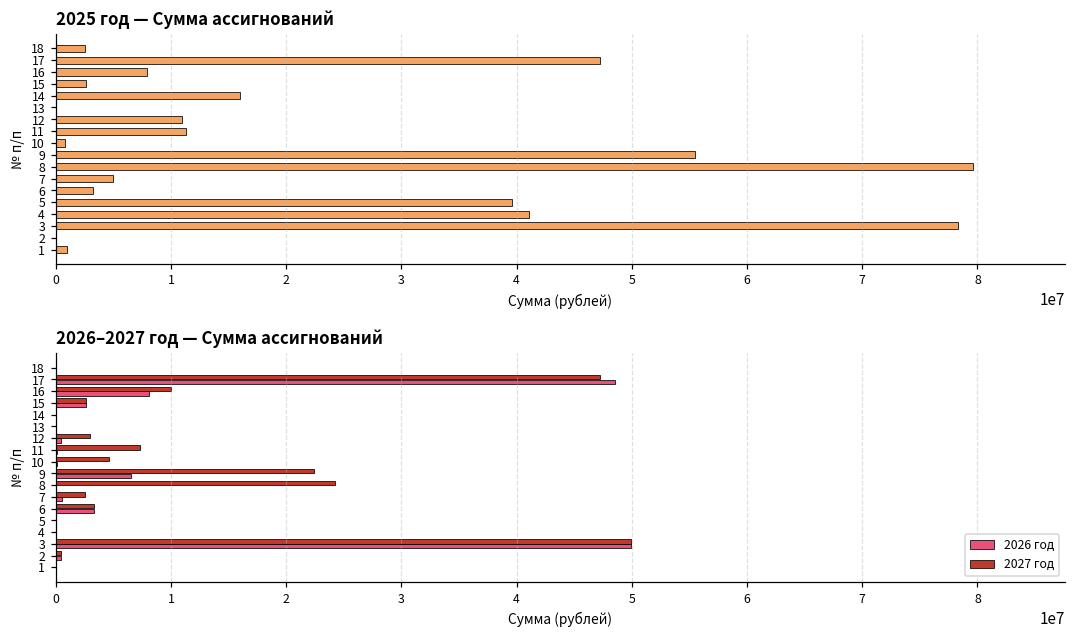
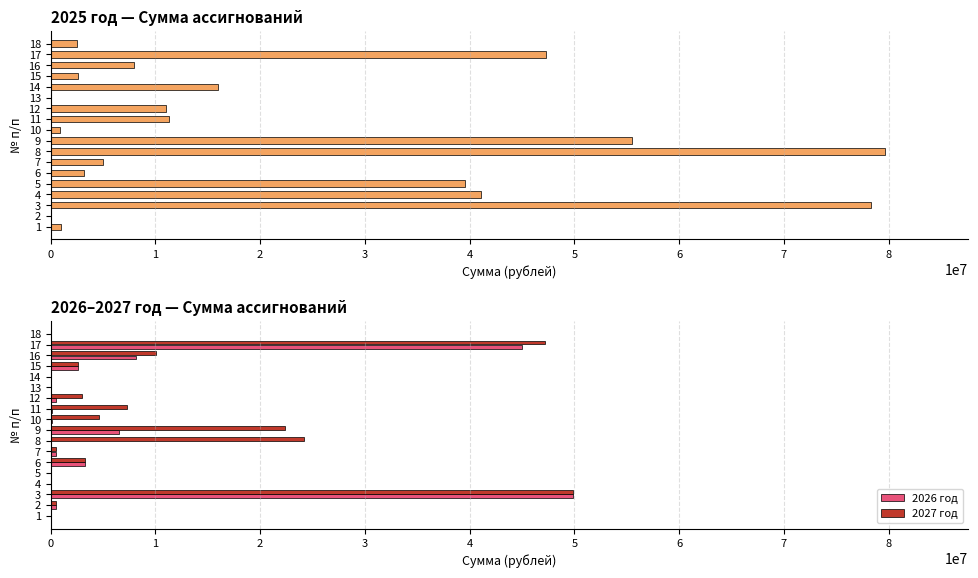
2026–2027 год — Сумма ассигнований, 2026 год, 17: 48500000 -> 45000000
2026–2027 год — Сумма ассигнований, 2027 год, 7: 2600000 -> 500000
